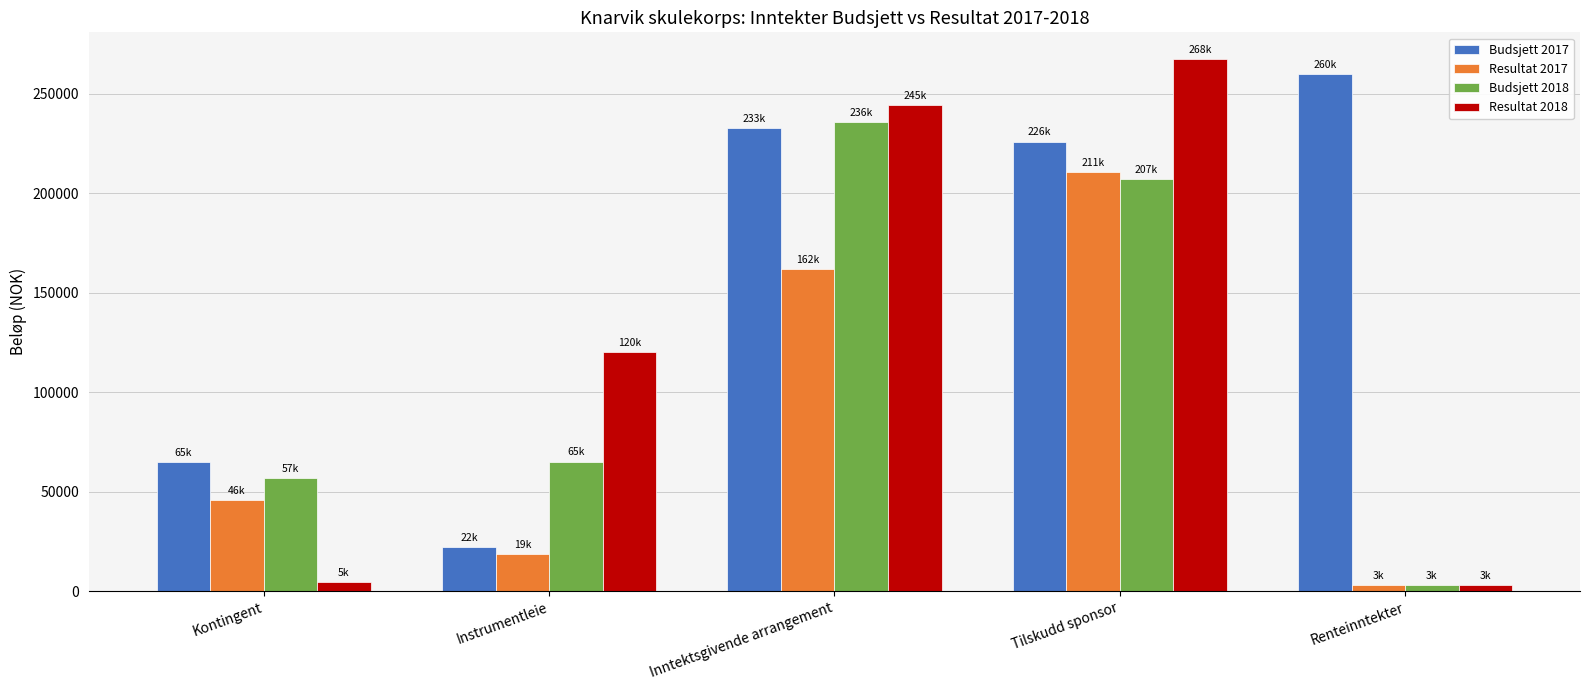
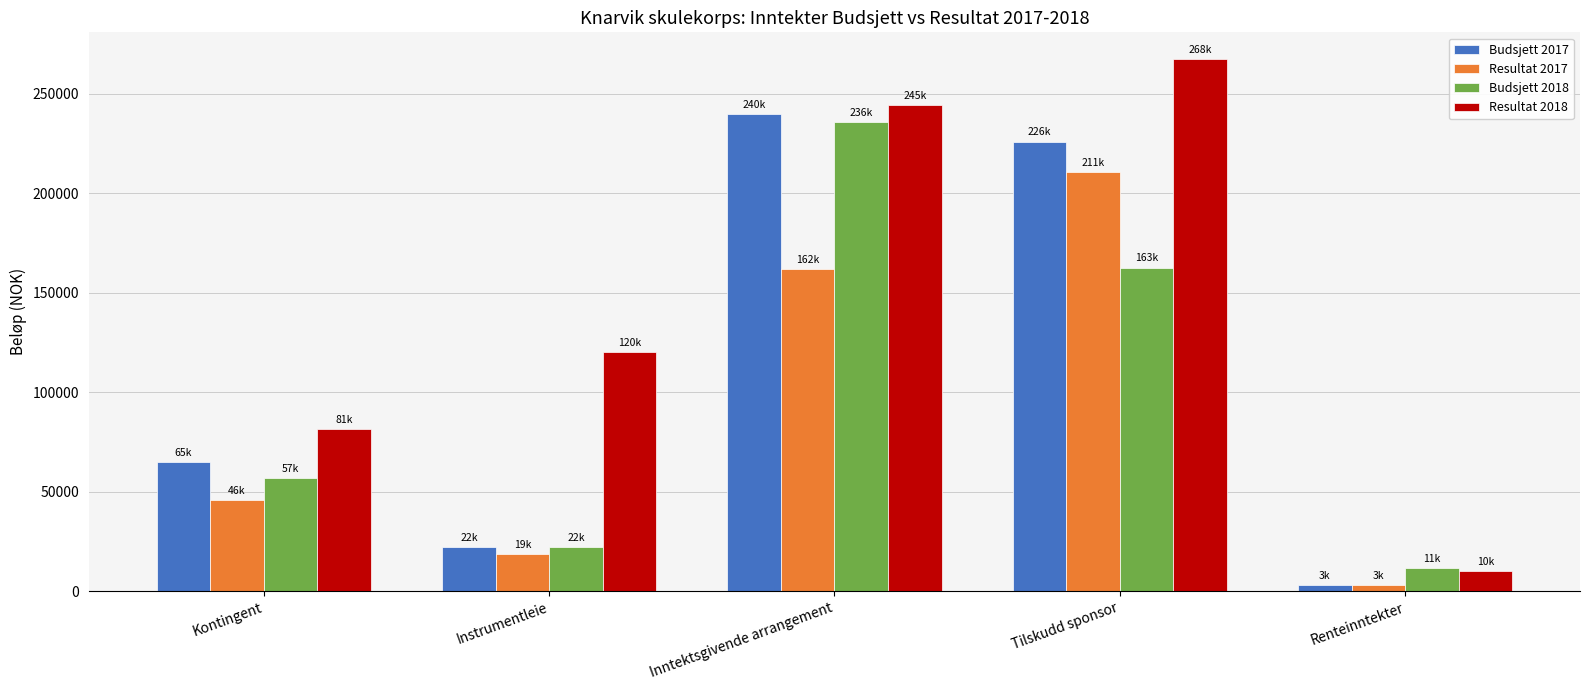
Resultat 2018, Kontingent: 5k -> 81k
Budsjett 2018, Instrumentleie: 65k -> 22k
Budsjett 2017, Inntektsgivende arrangement: 233k -> 240k
Budsjett 2018, Tilskudd sponsor: 207k -> 163k
Budsjett 2017, Renteinntekter: 260k -> 3k
Budsjett 2018, Renteinntekter: 3k -> 11k
Resultat 2018, Renteinntekter: 3k -> 10k
